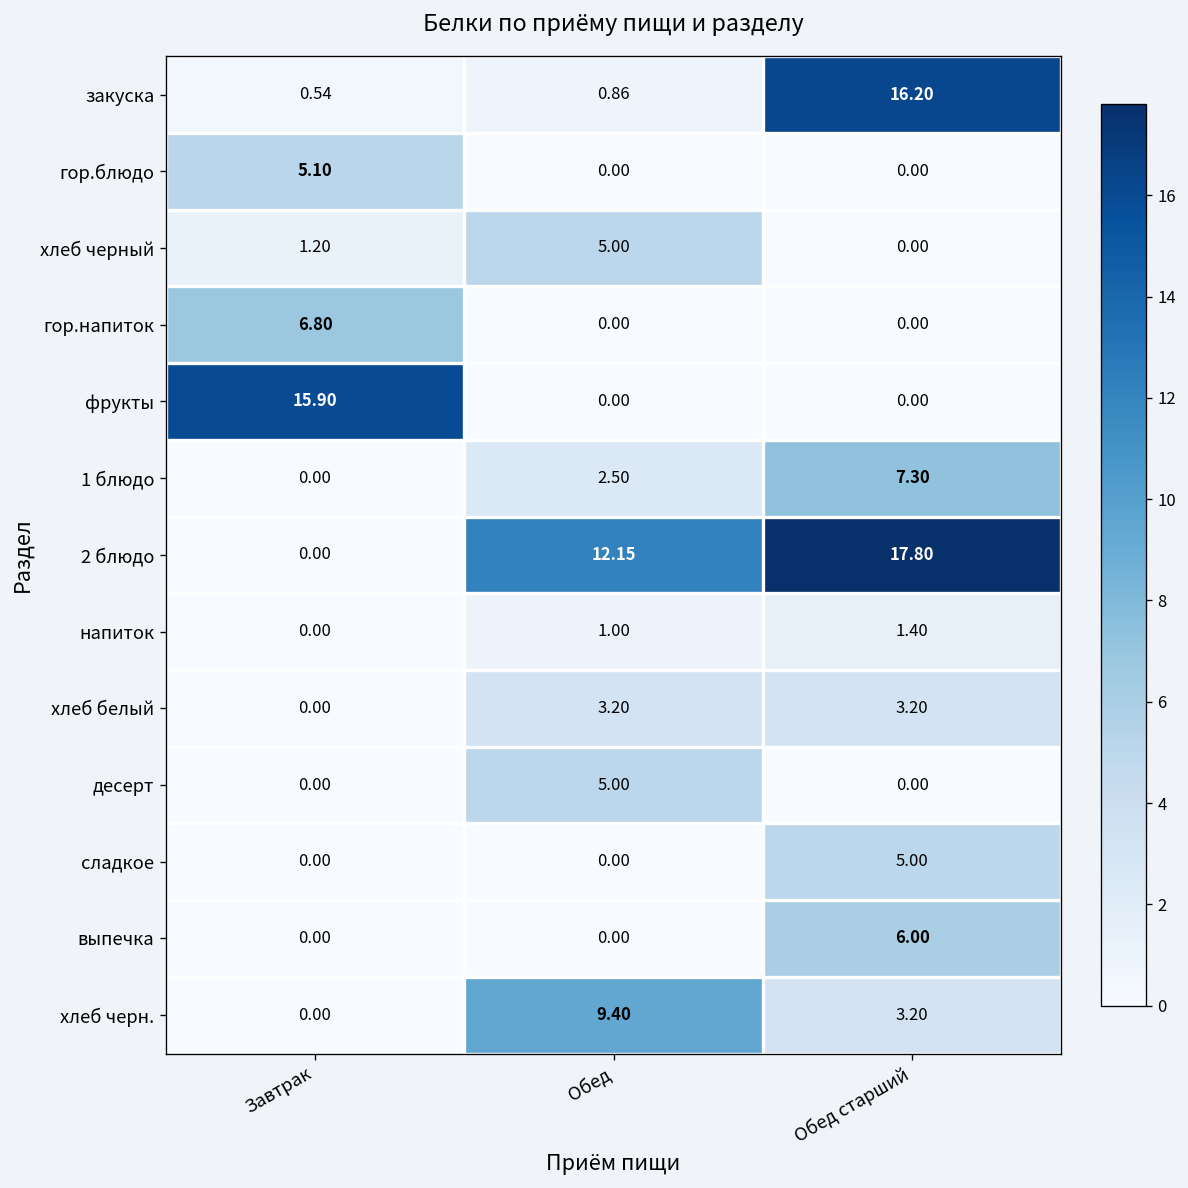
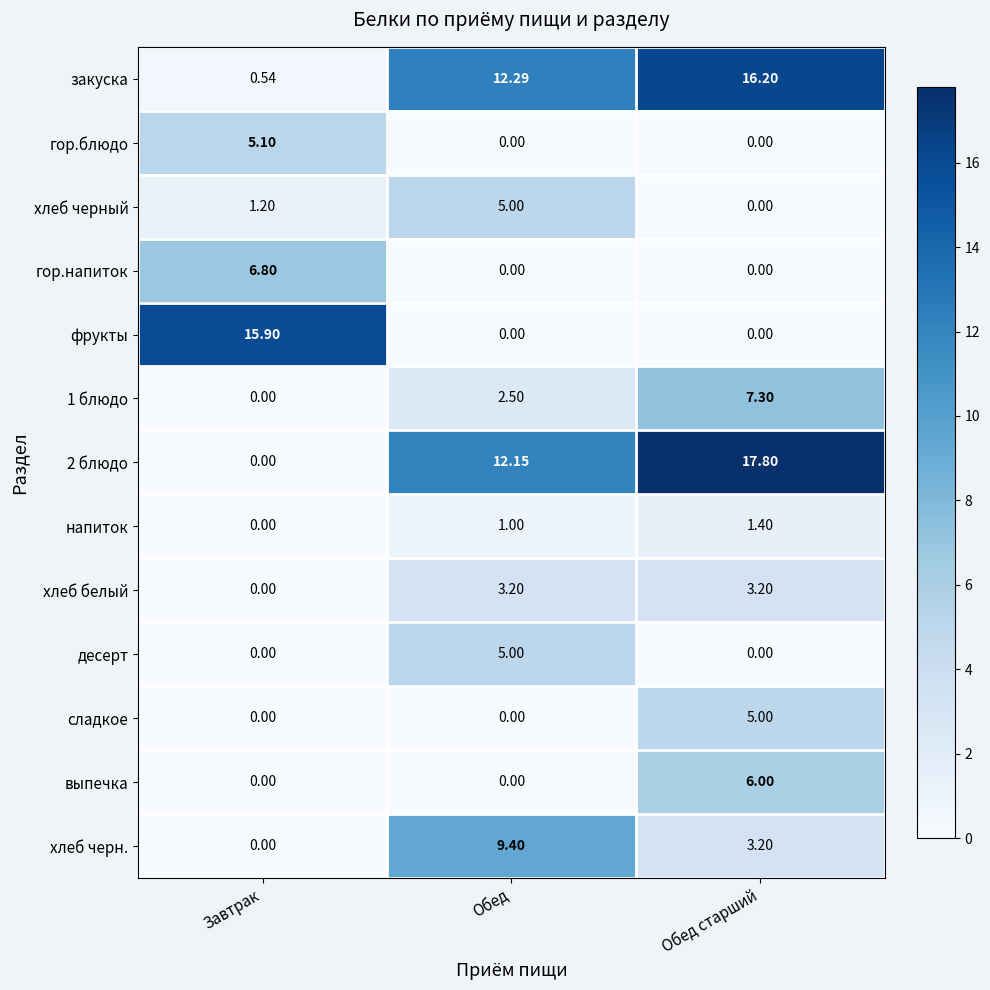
закуска, Обед: 0.86 -> 12.29
